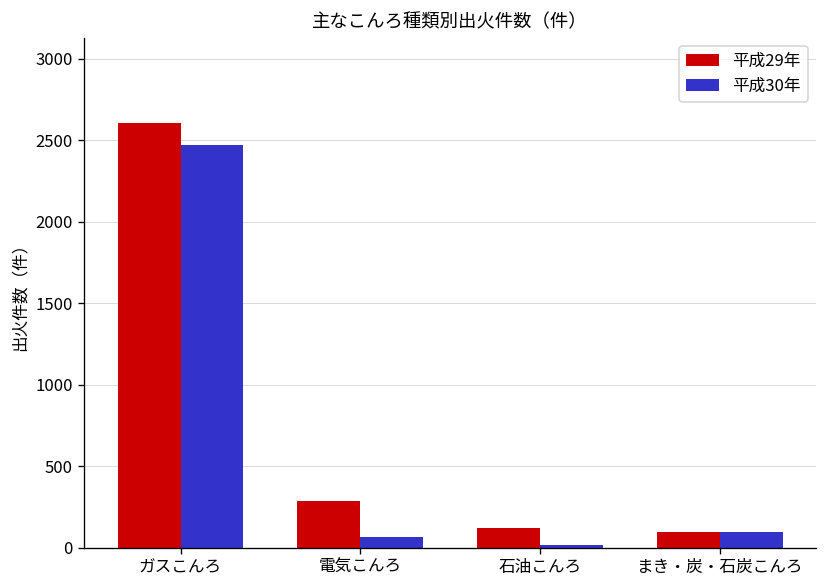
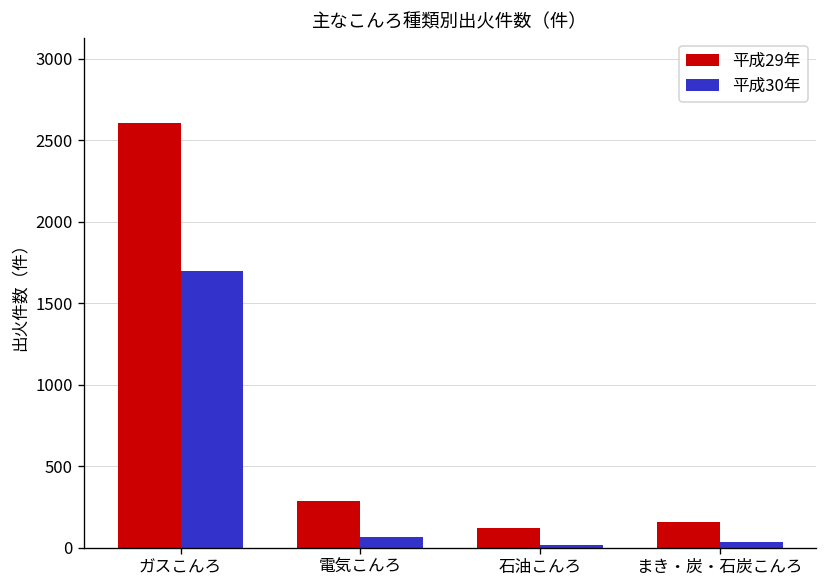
平成30年, ガスこんろ: 2470 -> 1700
平成29年, まき・炭・石炭こんろ: 100 -> 150
平成30年, まき・炭・石炭こんろ: 100 -> 40
